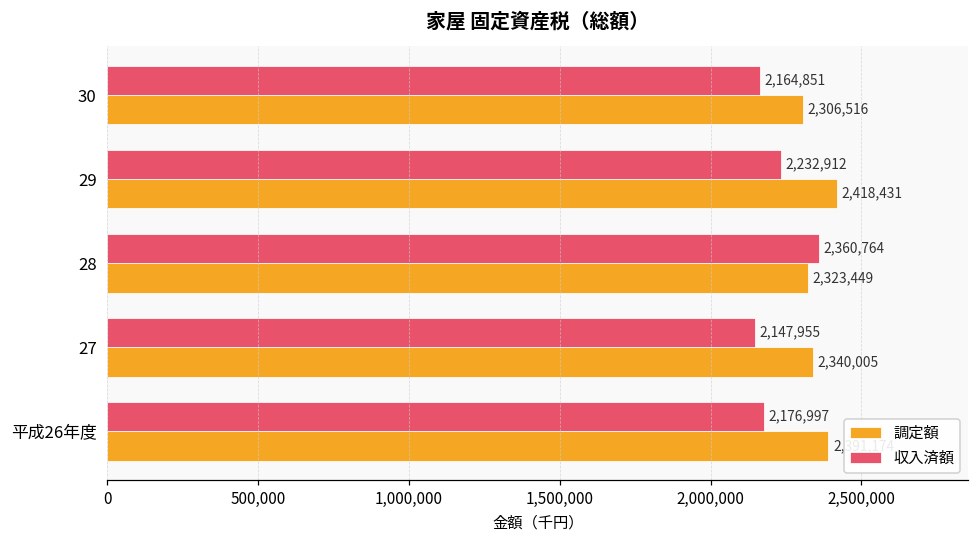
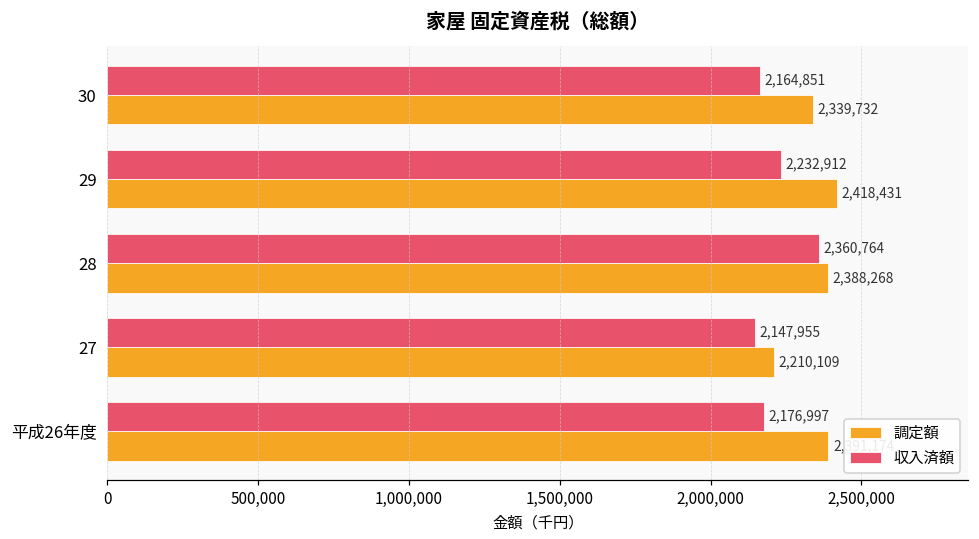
調定額, 30: 2,306,516 -> 2,339,732
調定額, 28: 2,323,449 -> 2,388,268
調定額, 27: 2,340,005 -> 2,210,109
